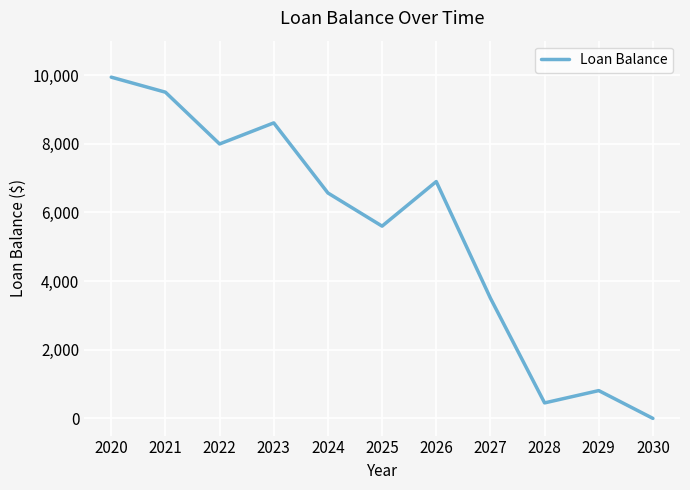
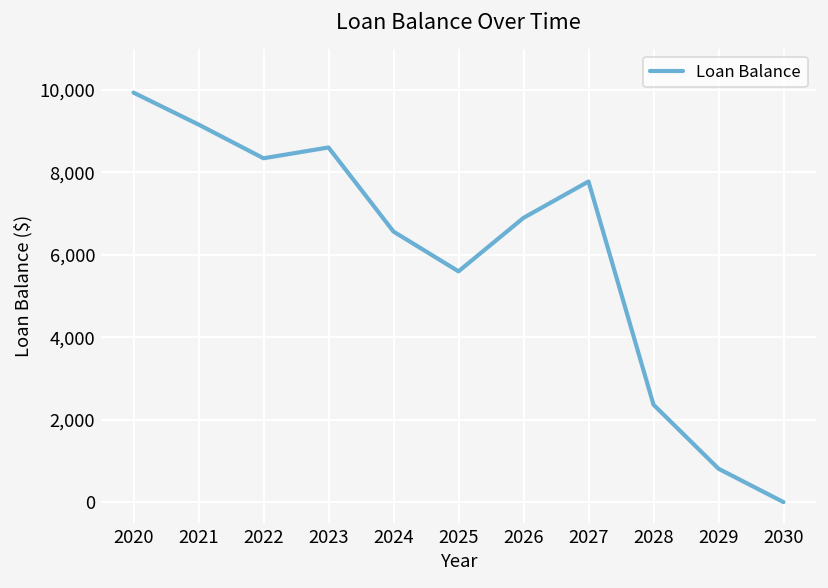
2021: 9,500 -> 9,200
2022: 8,000 -> 8,300
2027: 3,500 -> 7,800
2028: 500 -> 2,400
